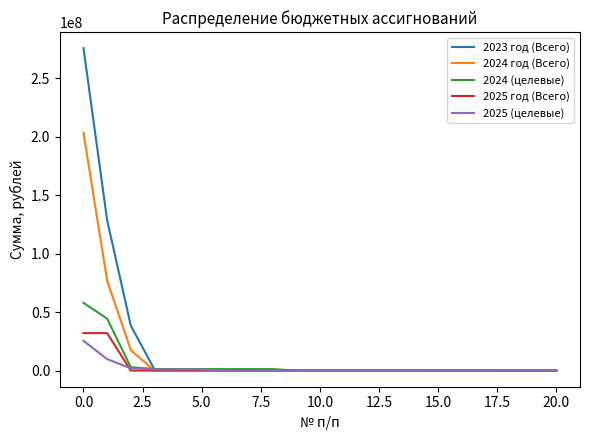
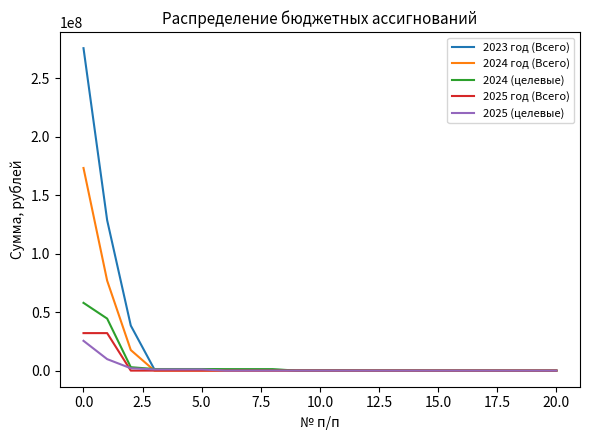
2024 год (Всего), 0.0: 203000000 -> 173000000
